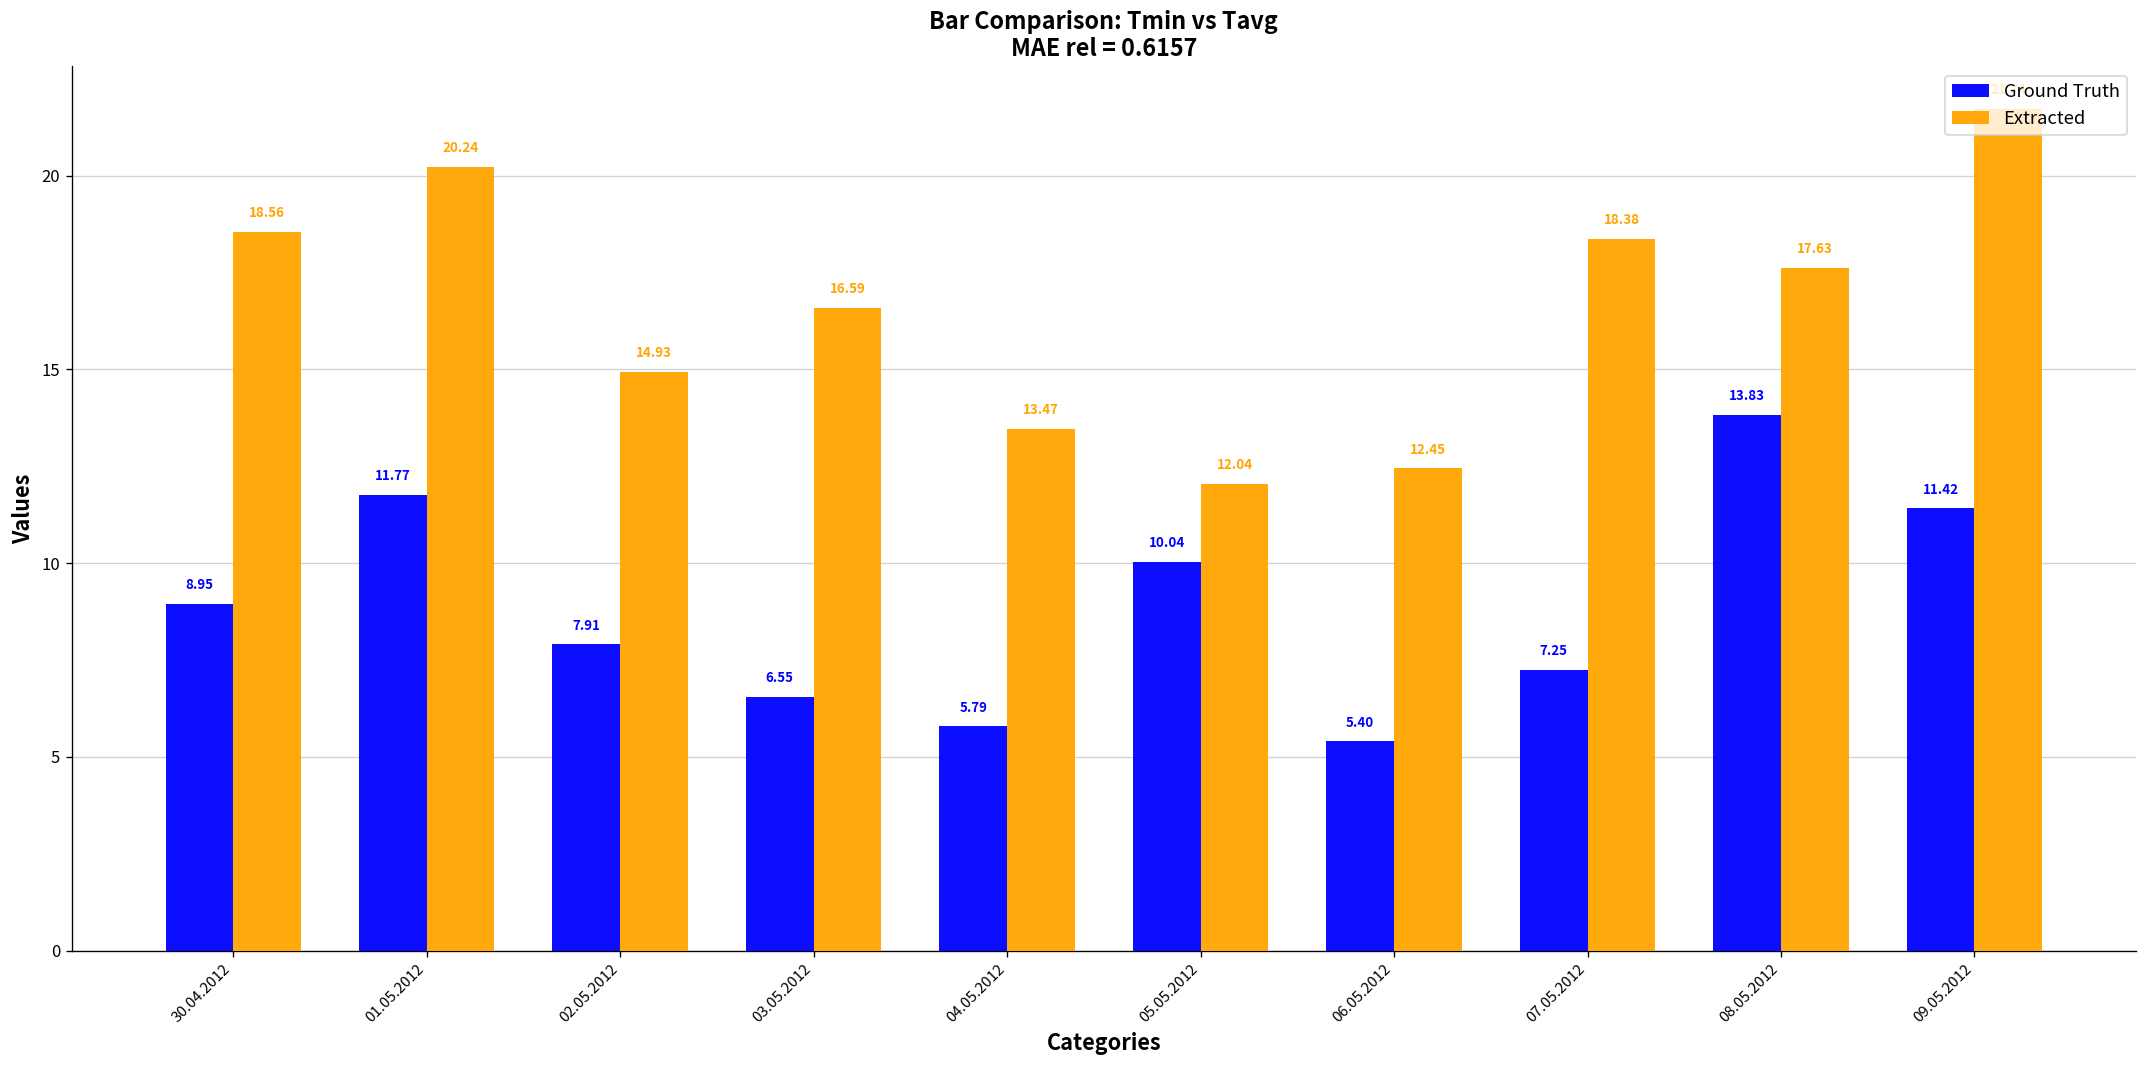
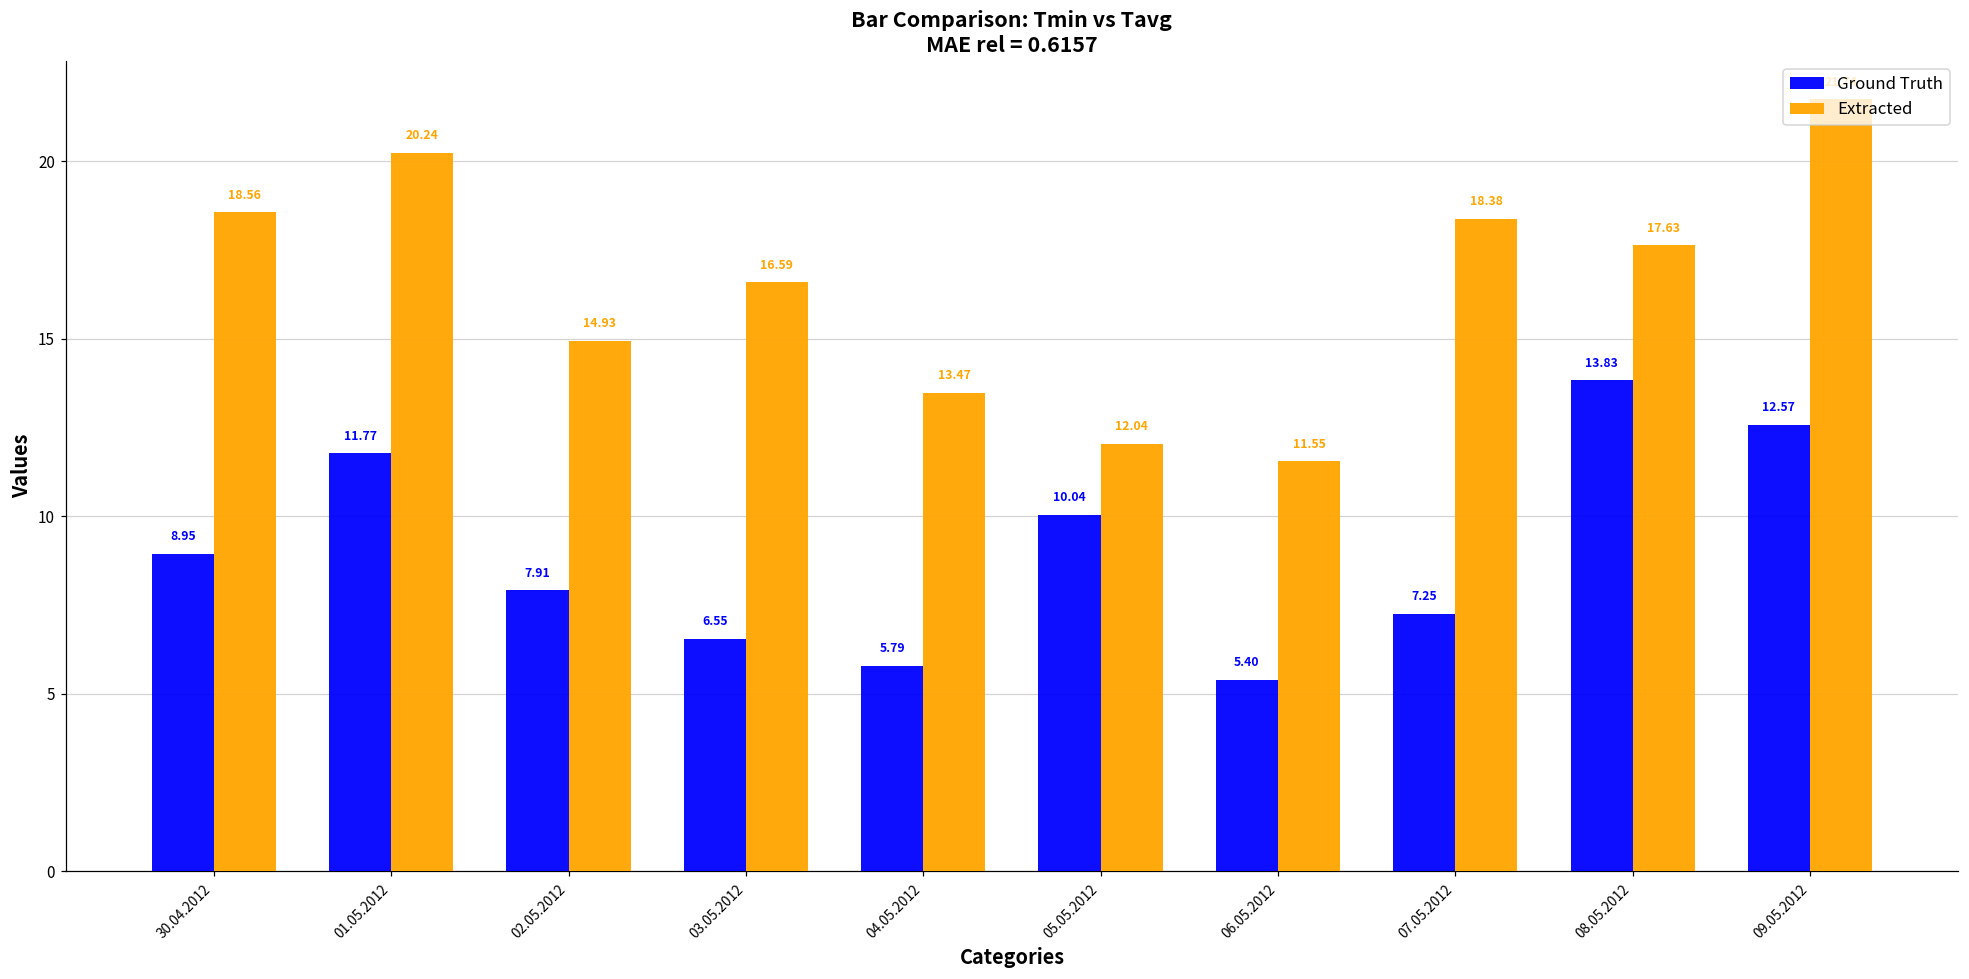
Extracted, 06.05.2012: 12.45 -> 11.55
Ground Truth, 09.05.2012: 11.42 -> 12.57
